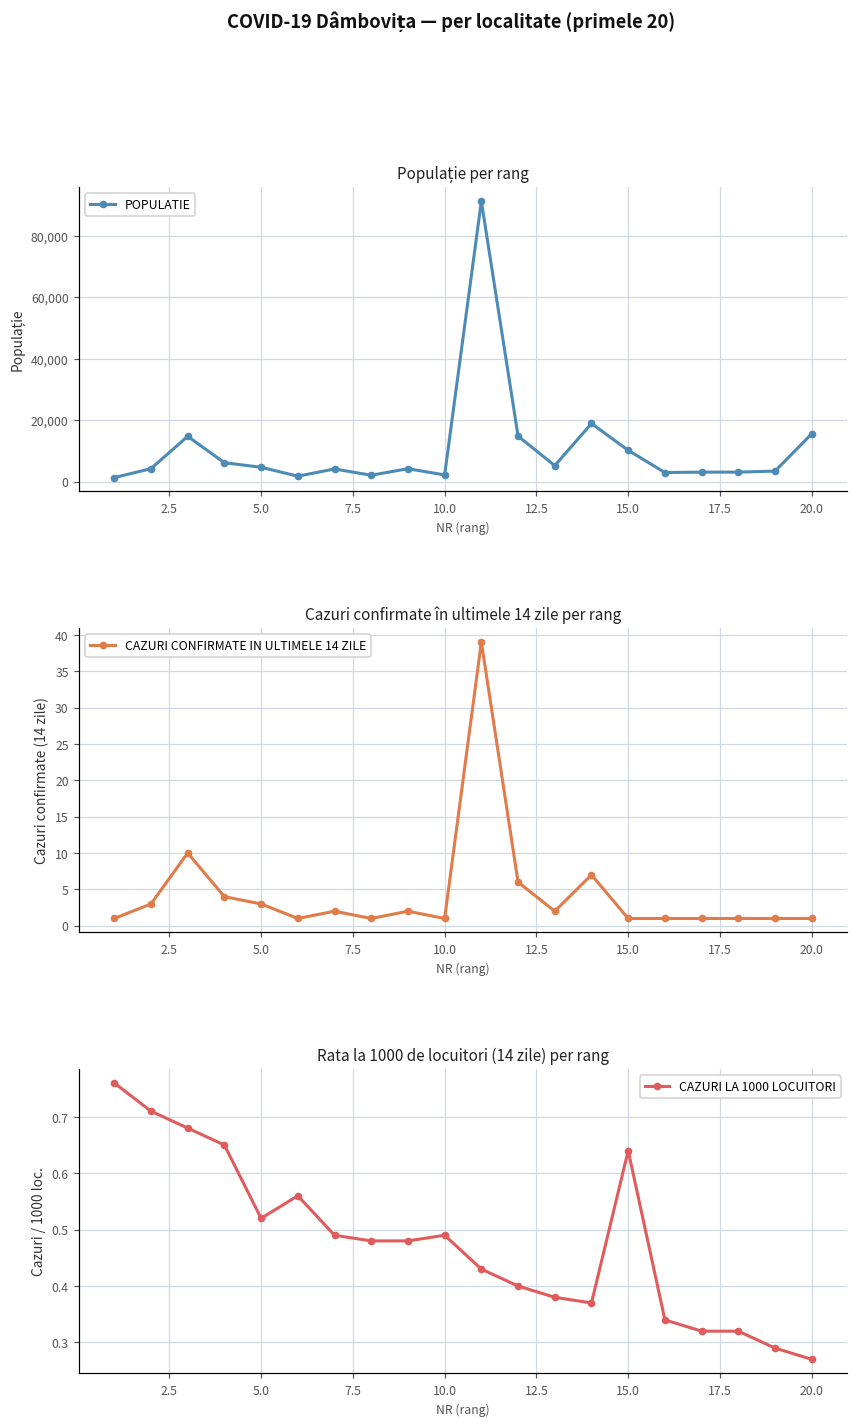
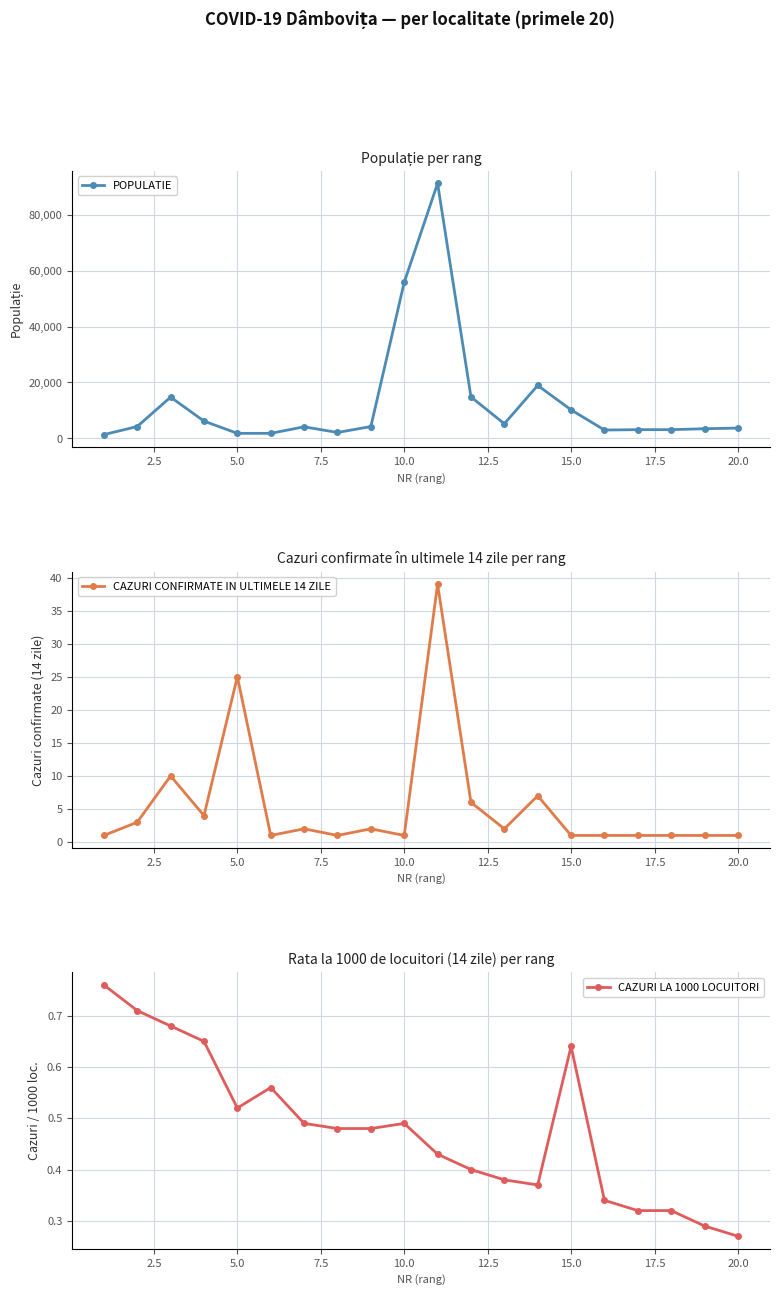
Populație per rang, 5.0: 5,000 -> 2,000
Populație per rang, 10.0: 2,000 -> 56,000
Populație per rang, 20.0: 16,000 -> 4,000
Cazuri confirmate în ultimele 14 zile per rang, 5.0: 3 -> 25
